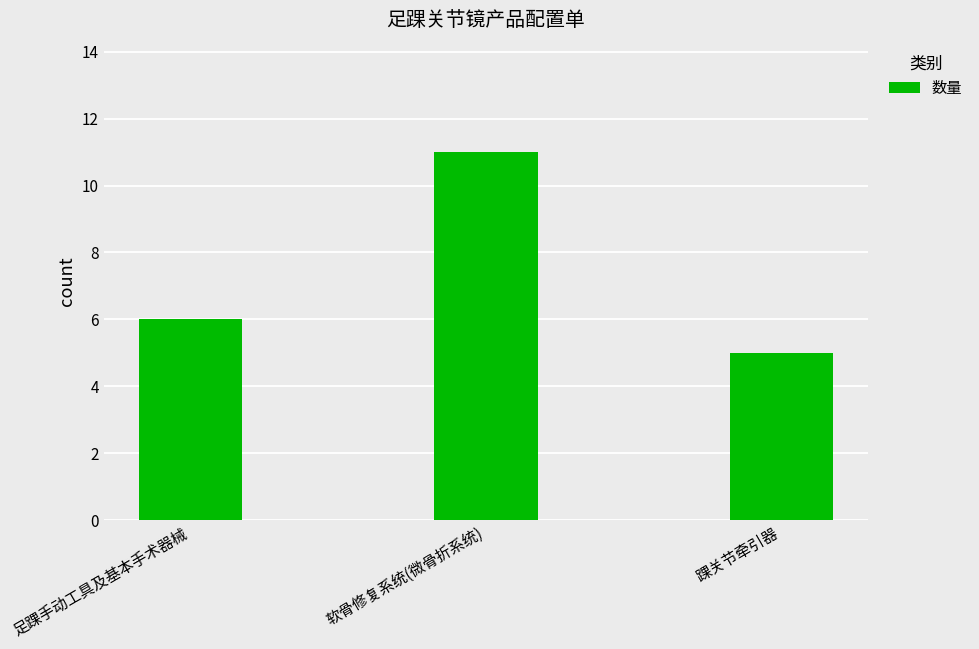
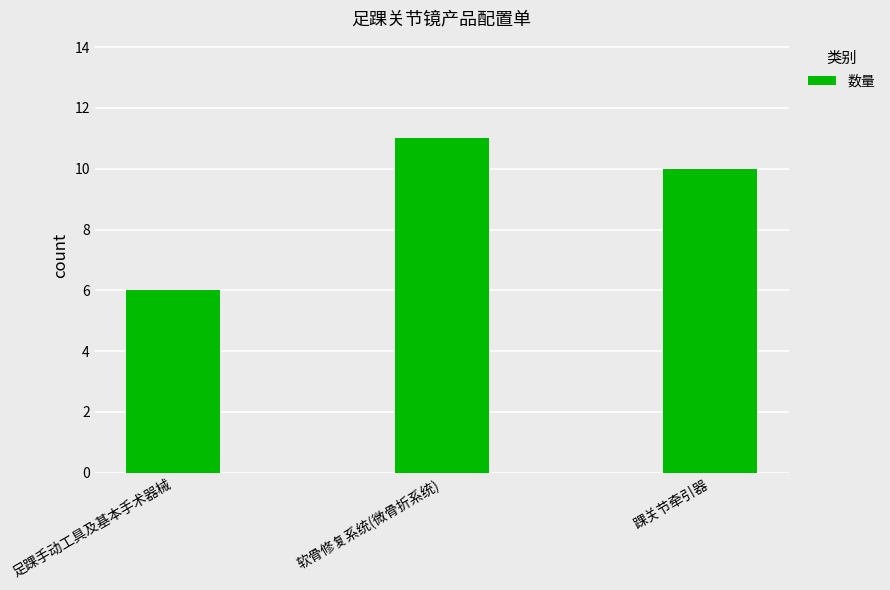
踝关节牵引器: 5 -> 10
